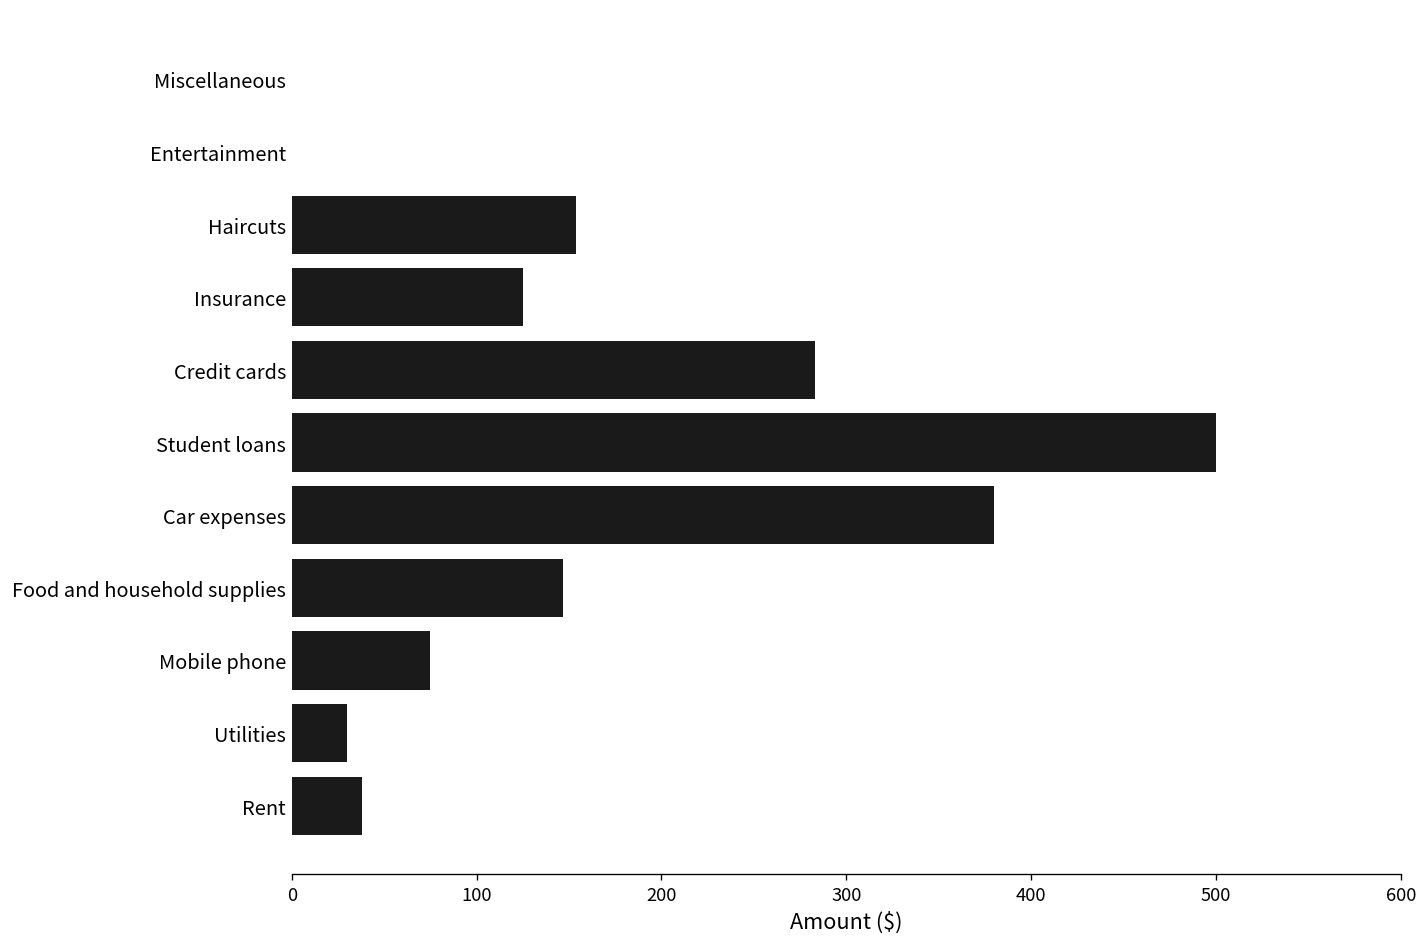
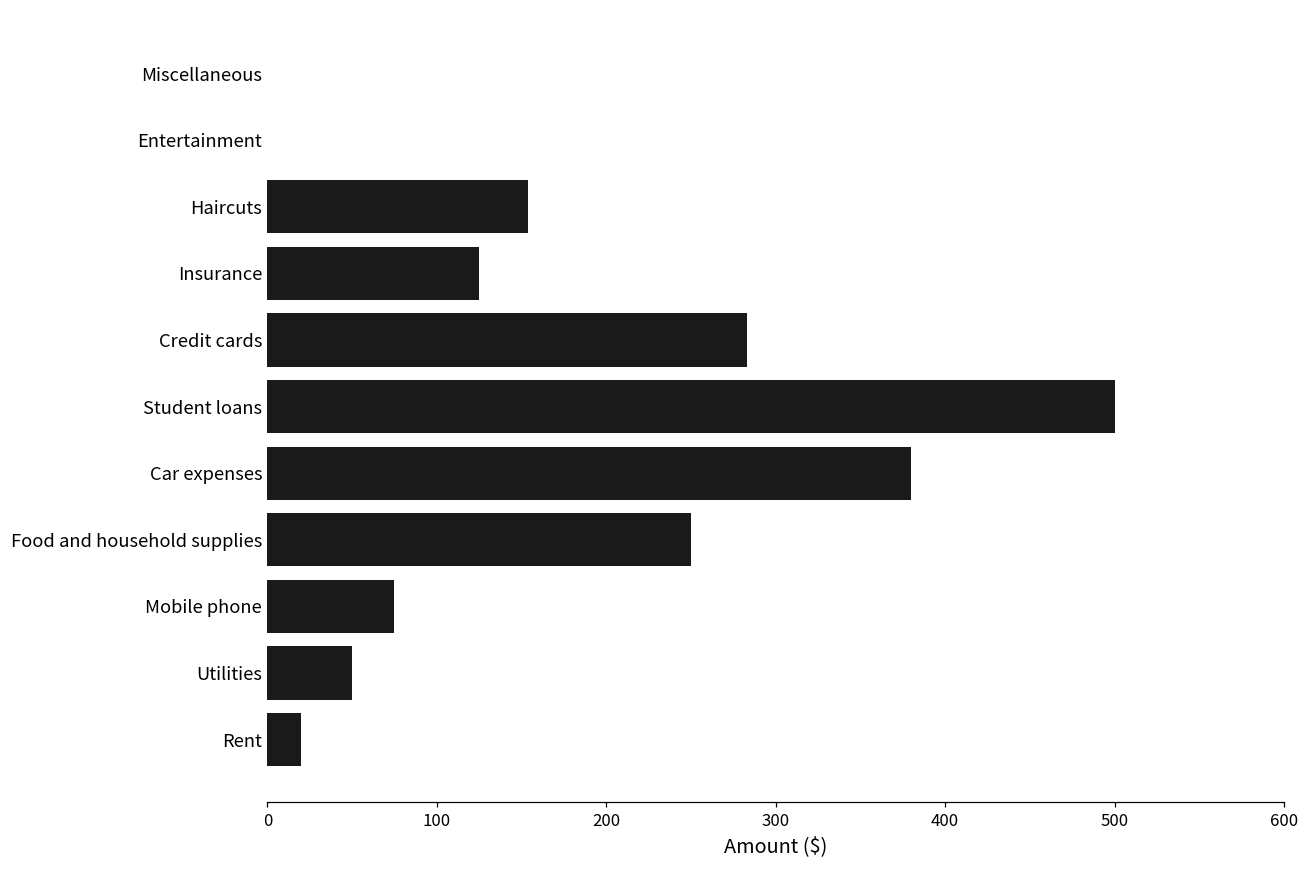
Food and household supplies: 147 -> 250
Utilities: 30 -> 50
Rent: 38 -> 20
